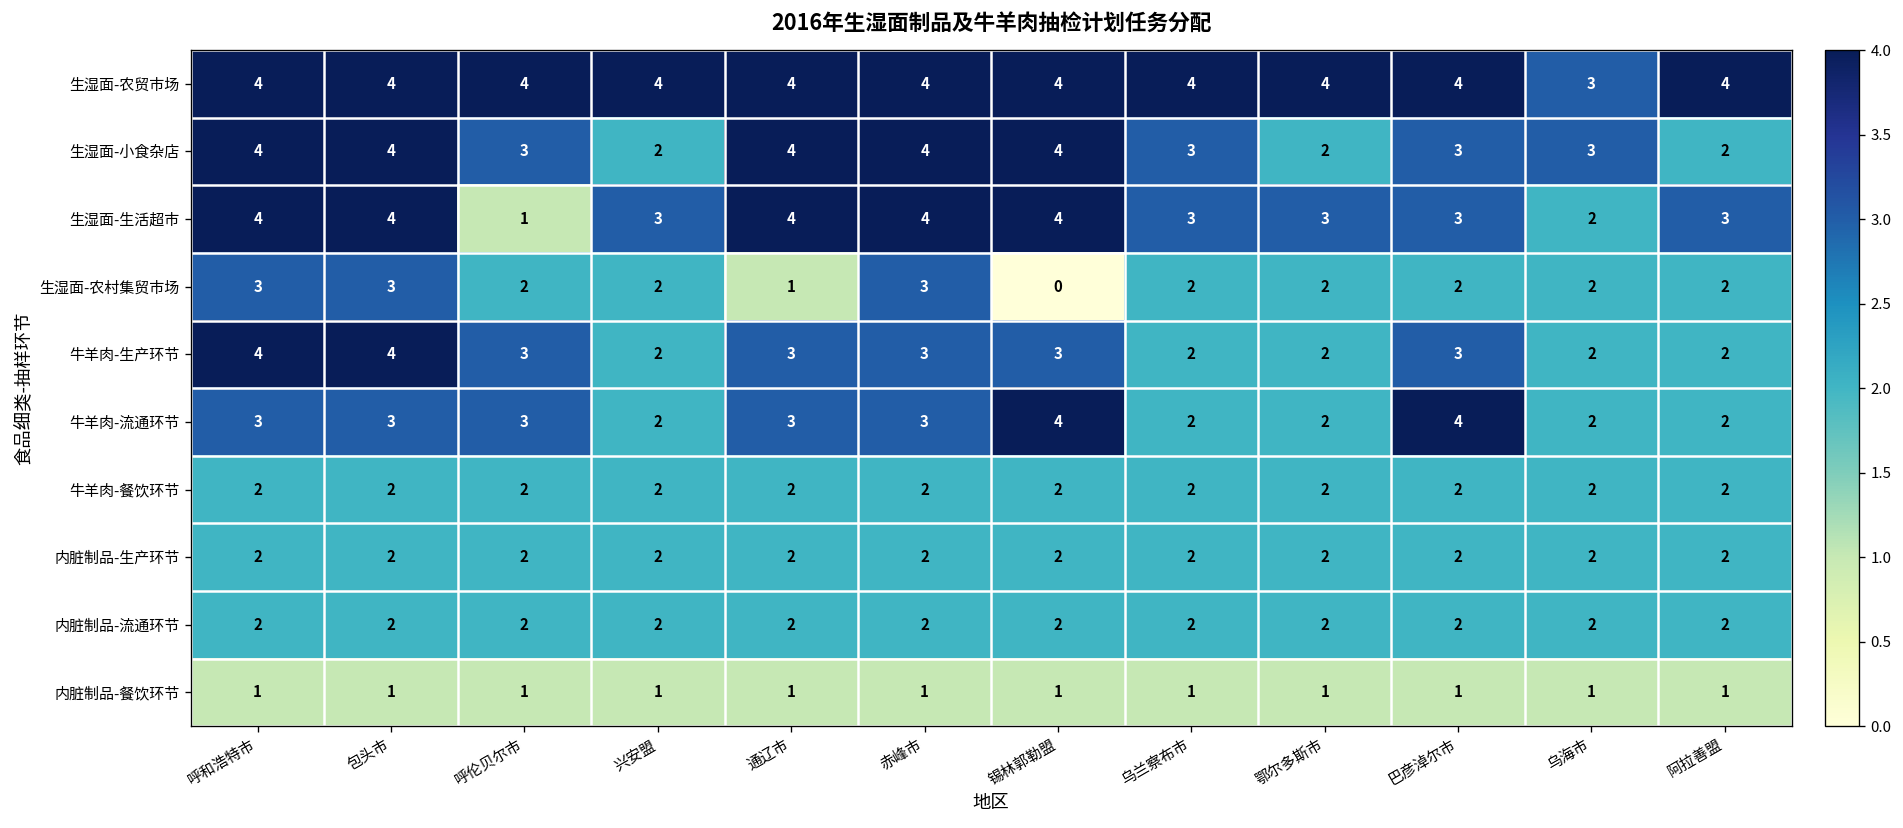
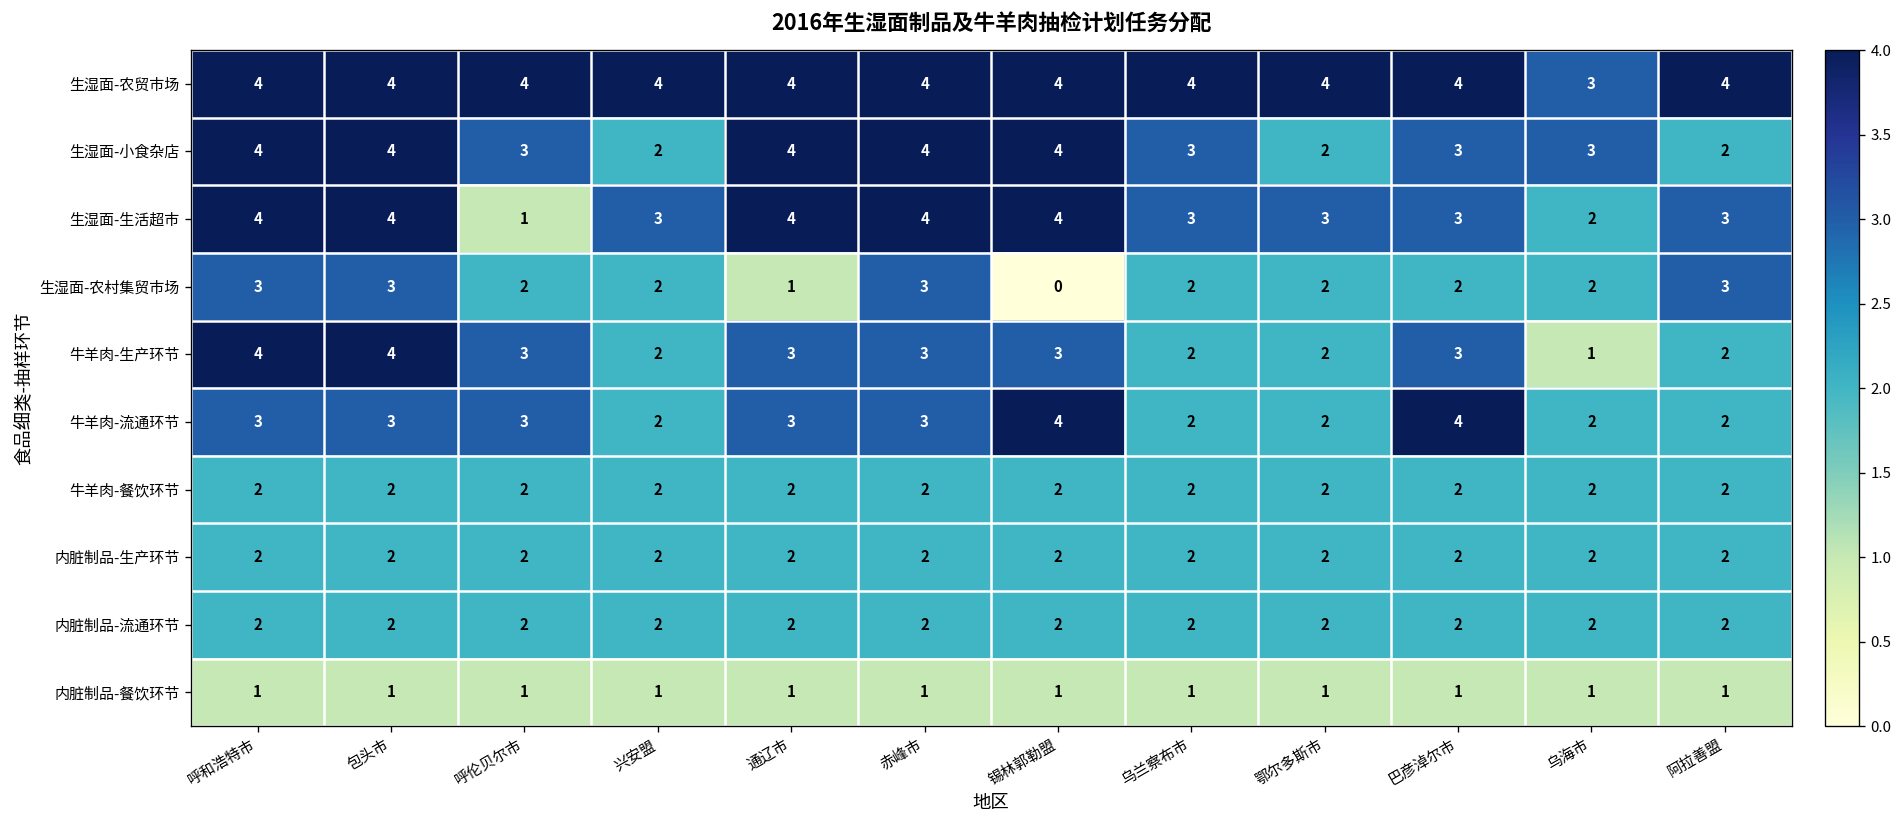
生湿面-农村集贸市场, 阿拉善盟: 2 -> 3
牛羊肉-生产环节, 乌海市: 2 -> 1
